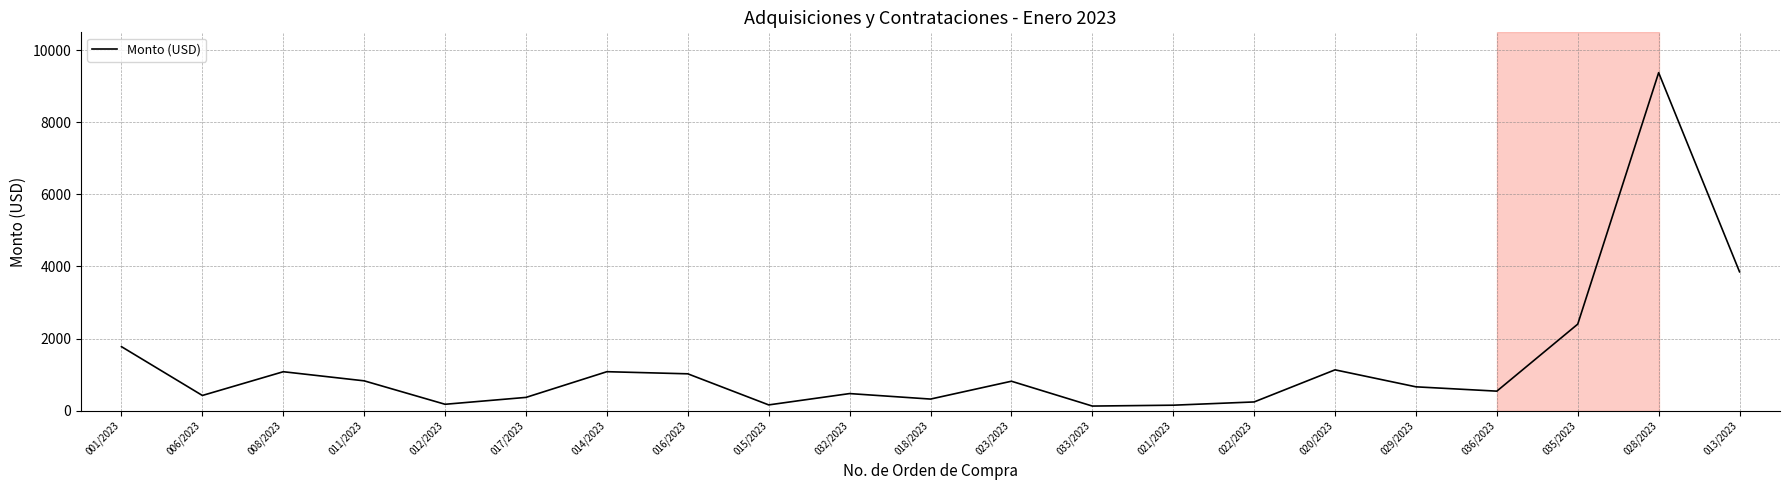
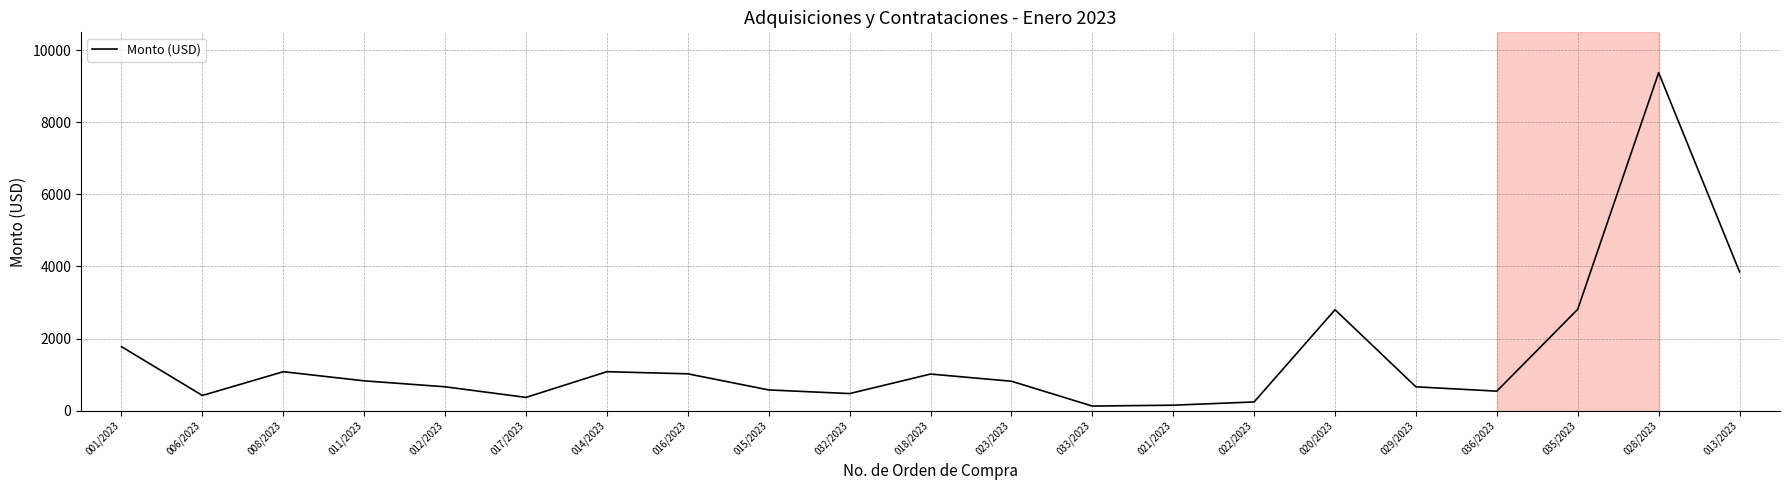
012/2023: 200 -> 700
015/2023: 200 -> 600
018/2023: 300 -> 1000
020/2023: 1100 -> 2800
035/2023: 2400 -> 2800
